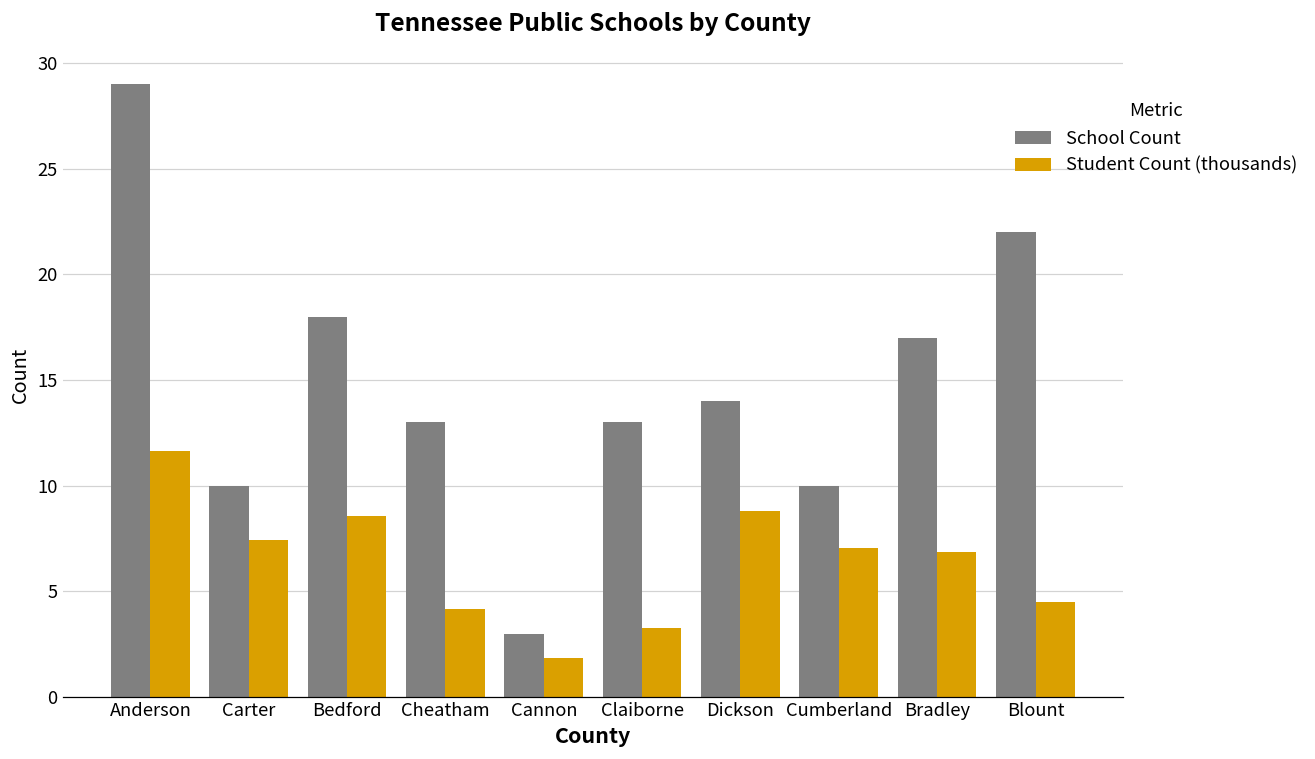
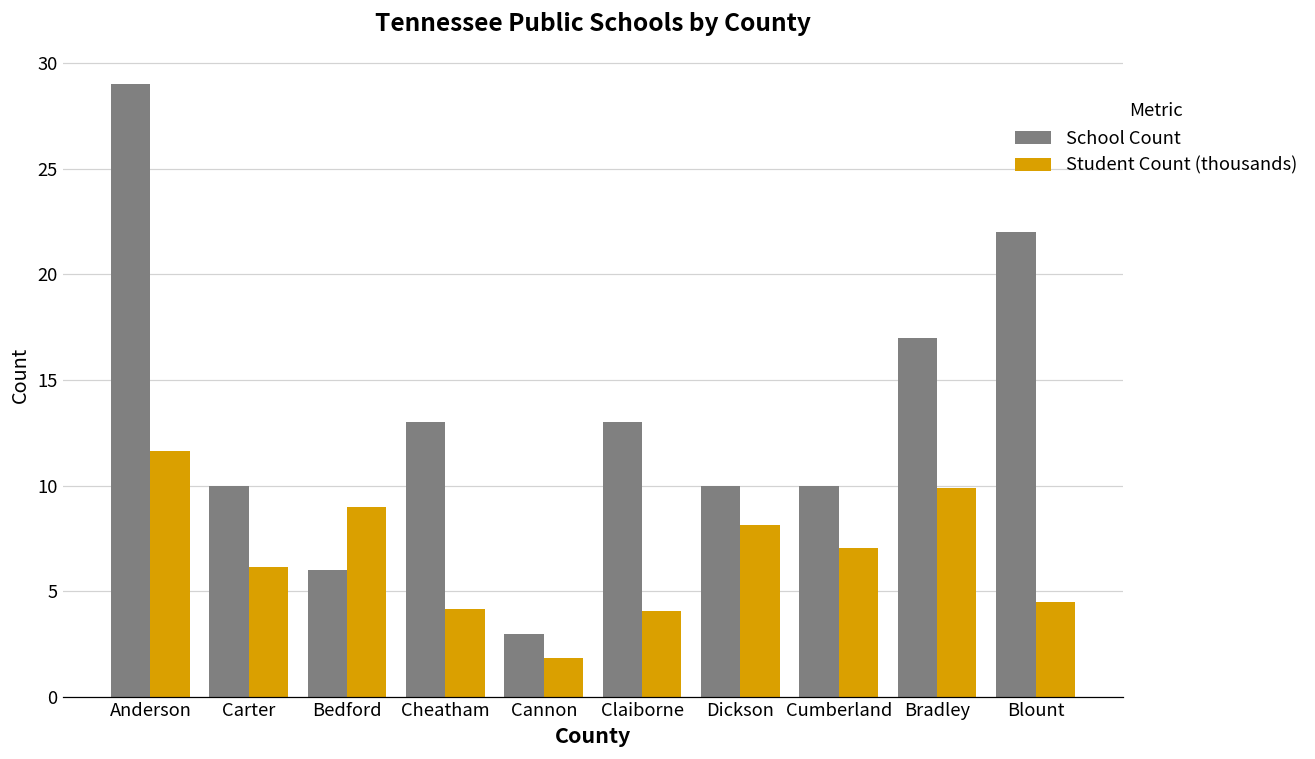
Student Count (thousands), Carter: 7.4 -> 6.1
School Count, Bedford: 18 -> 6
Student Count (thousands), Bedford: 8.6 -> 9.0
Student Count (thousands), Claiborne: 3.3 -> 4.1
School Count, Dickson: 14 -> 10
Student Count (thousands), Dickson: 8.8 -> 8.1
Student Count (thousands), Bradley: 6.8 -> 9.9
